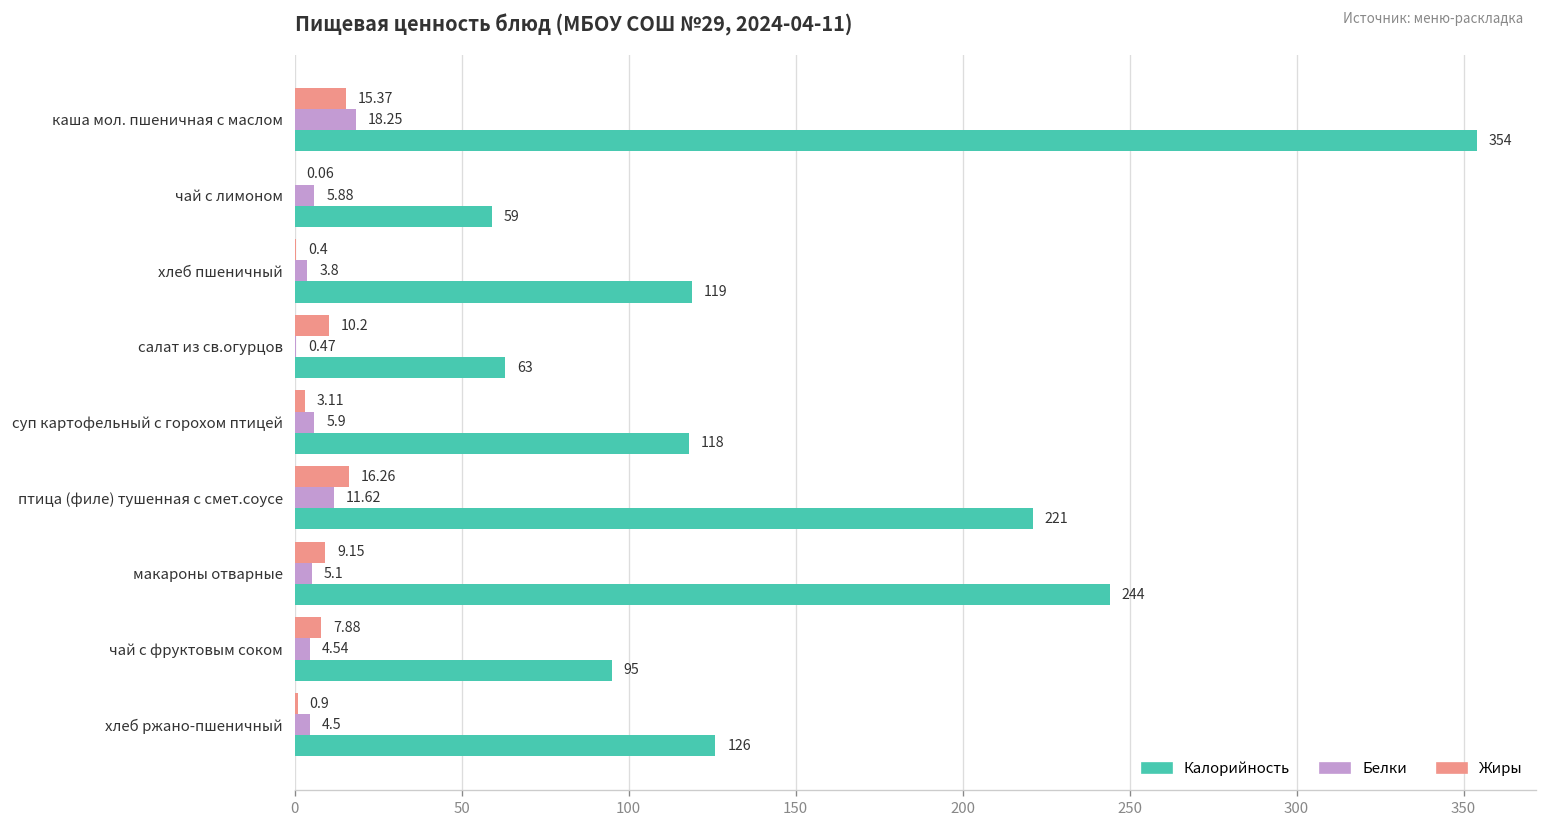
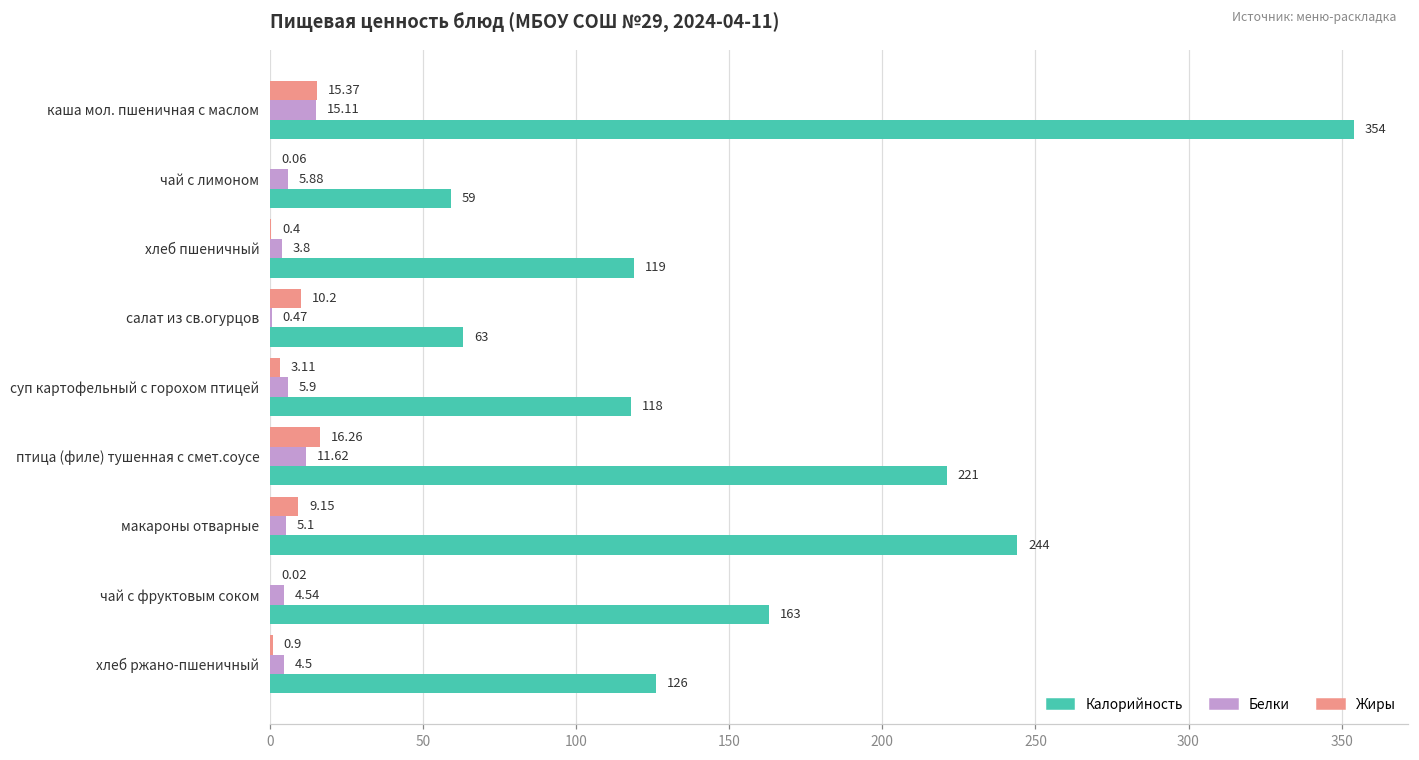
Белки, каша мол. пшеничная с маслом: 18.25 -> 15.11
Жиры, чай с фруктовым соком: 7.88 -> 0.02
Калорийность, чай с фруктовым соком: 95 -> 163
